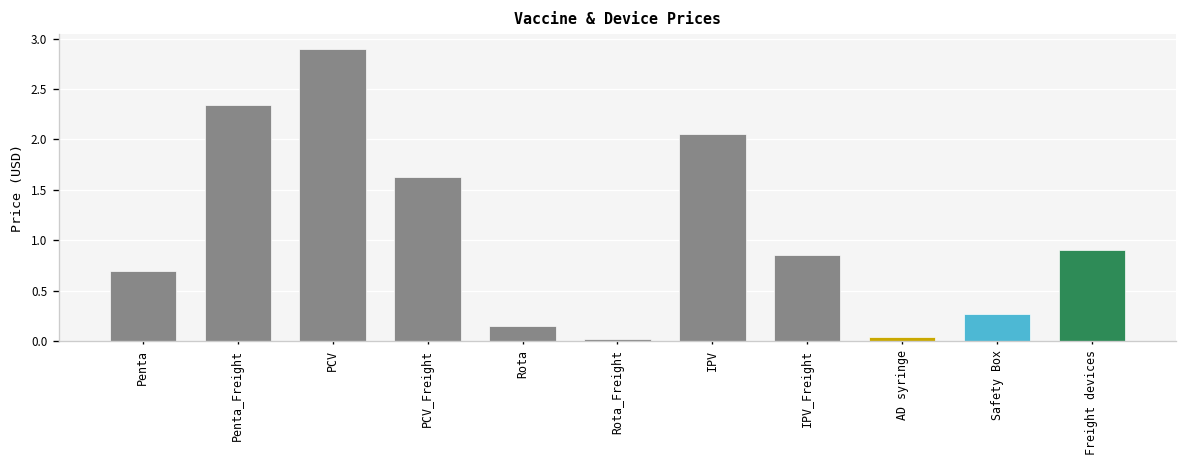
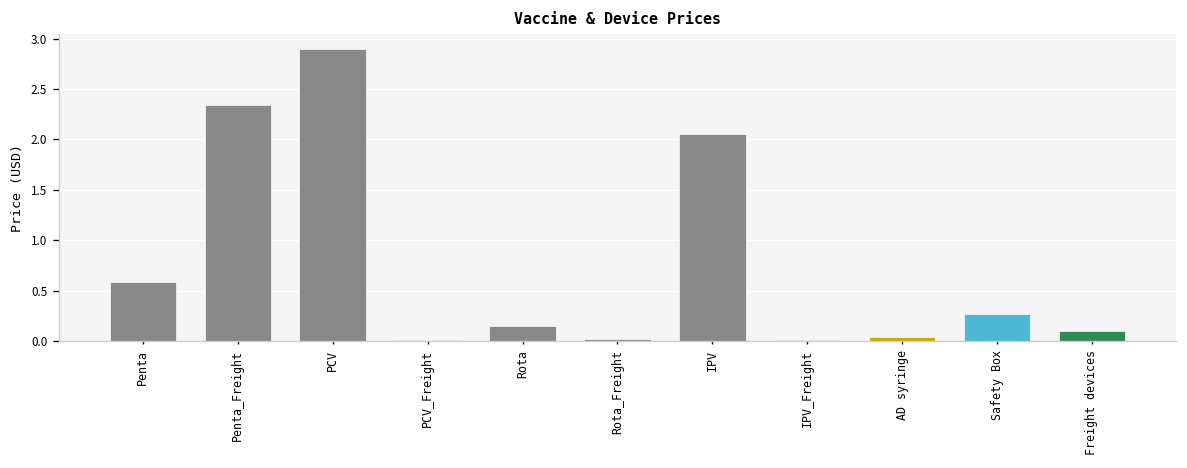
Penta: 0.7 -> 0.6
PCV_Freight: 1.6 -> 0.0
IPV_Freight: 0.9 -> 0.0
Freight devices: 0.9 -> 0.1
